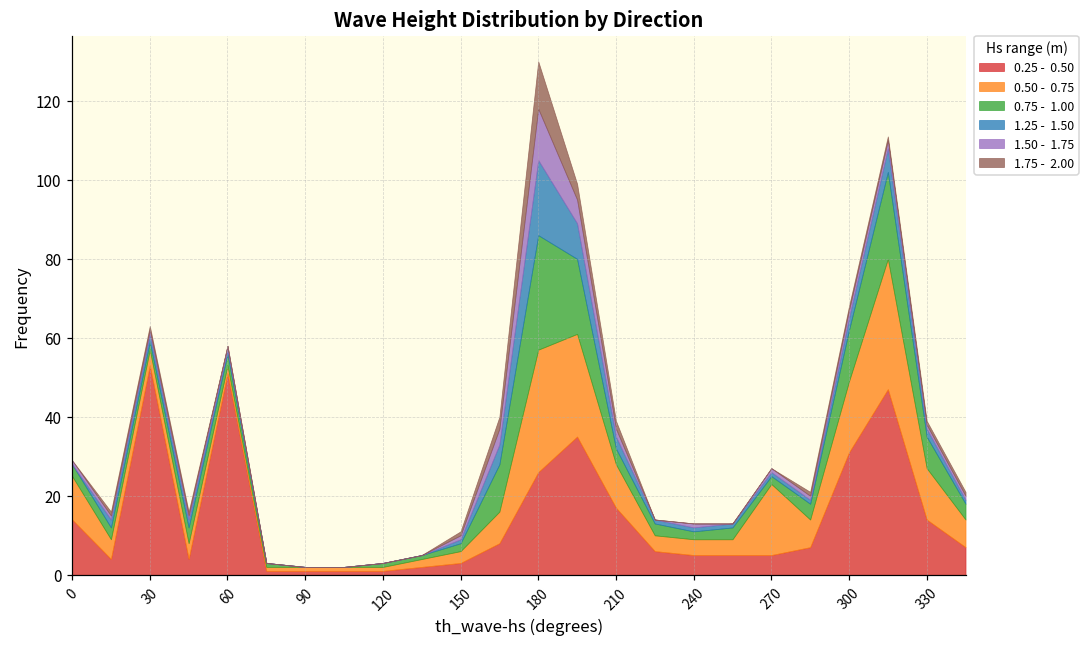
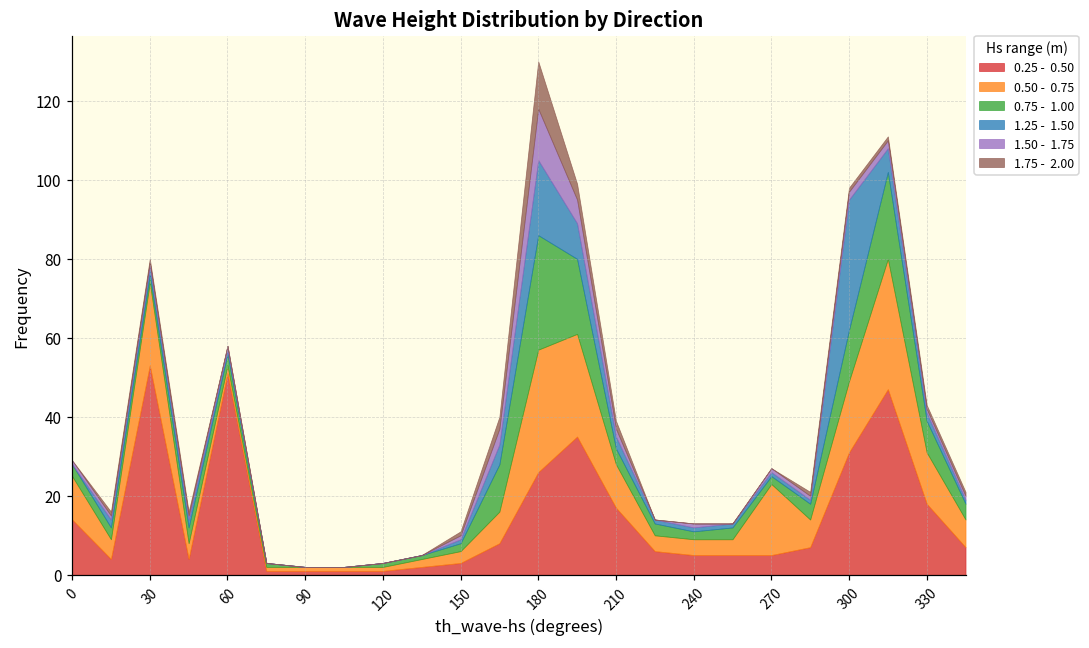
0.50 - 0.75, 30: 4 -> 21
1.25 - 1.50, 300: 3 -> 33
0.25 - 0.50, 330: 14 -> 18
